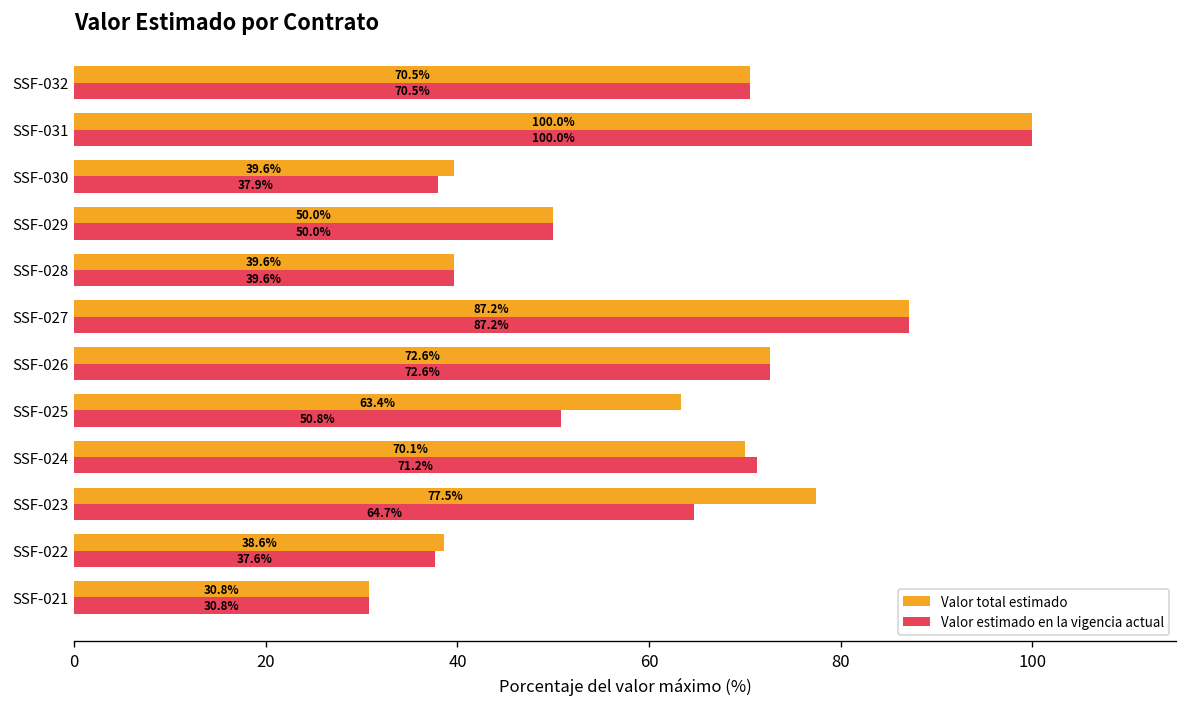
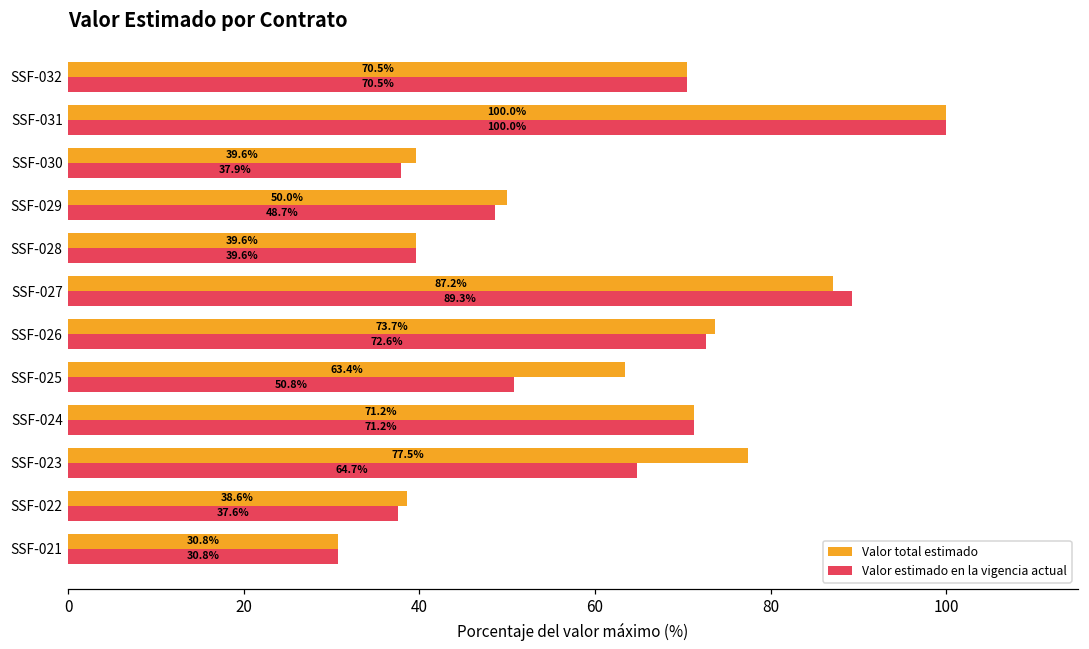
Valor estimado en la vigencia actual, SSF-029: 50.0% -> 48.7%
Valor estimado en la vigencia actual, SSF-027: 87.2% -> 89.3%
Valor total estimado, SSF-026: 72.6% -> 73.7%
Valor total estimado, SSF-024: 70.1% -> 71.2%
